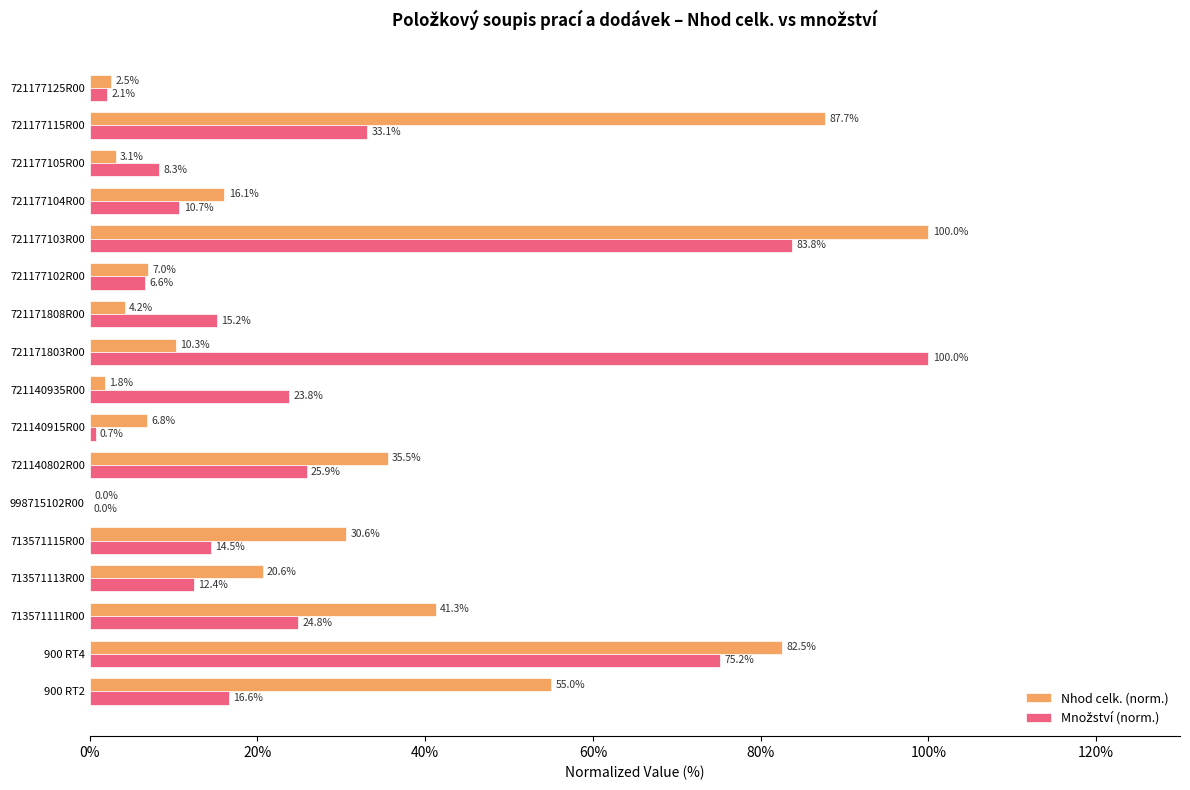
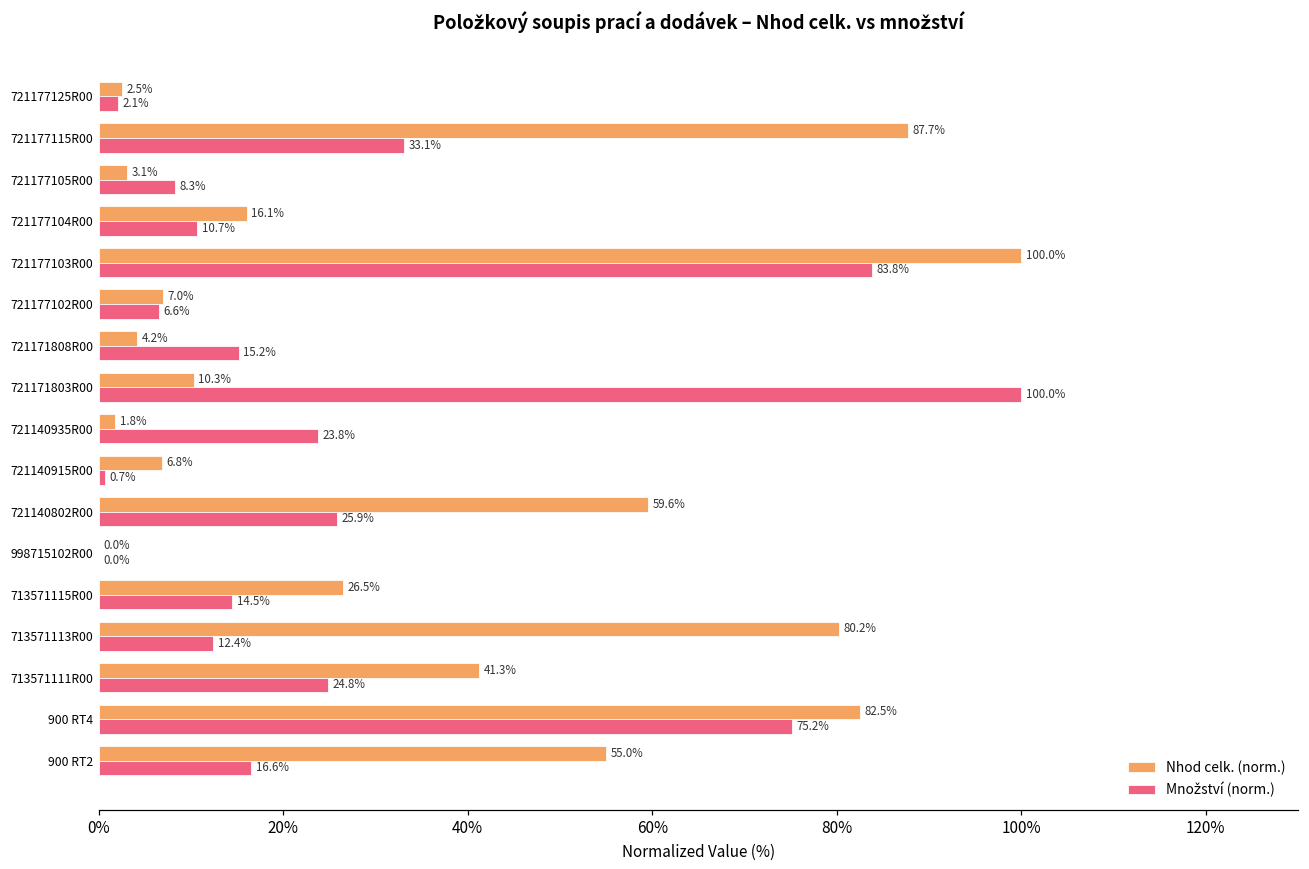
Nhod celk. (norm.), 721140802R00: 35.5% -> 59.6%
Nhod celk. (norm.), 713571115R00: 30.6% -> 26.5%
Nhod celk. (norm.), 713571113R00: 20.6% -> 80.2%
